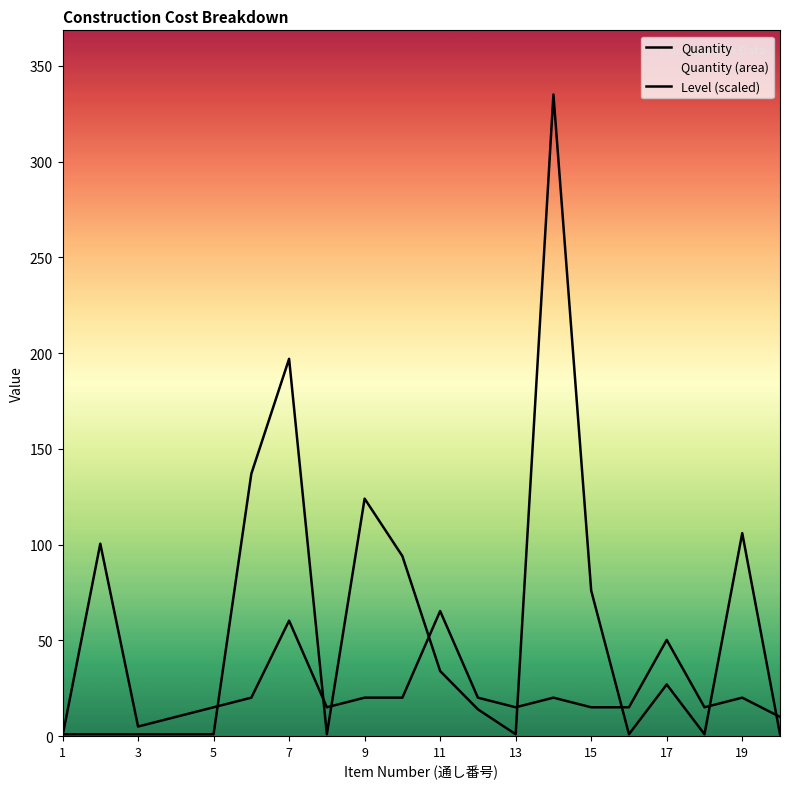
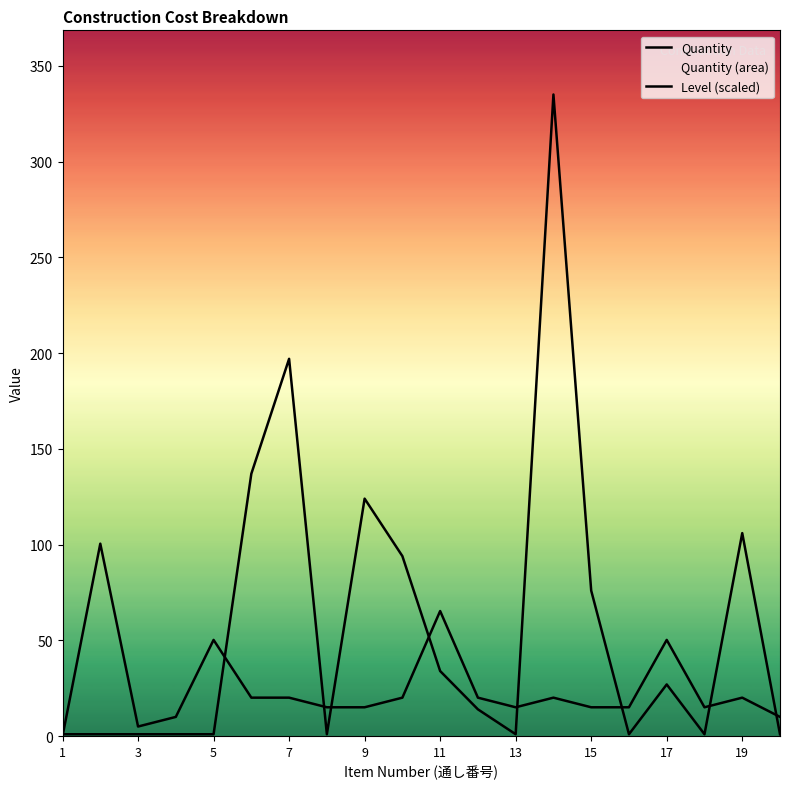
Level (scaled), 5: 15 -> 50
Level (scaled), 7: 60 -> 20
Level (scaled), 9: 20 -> 15
